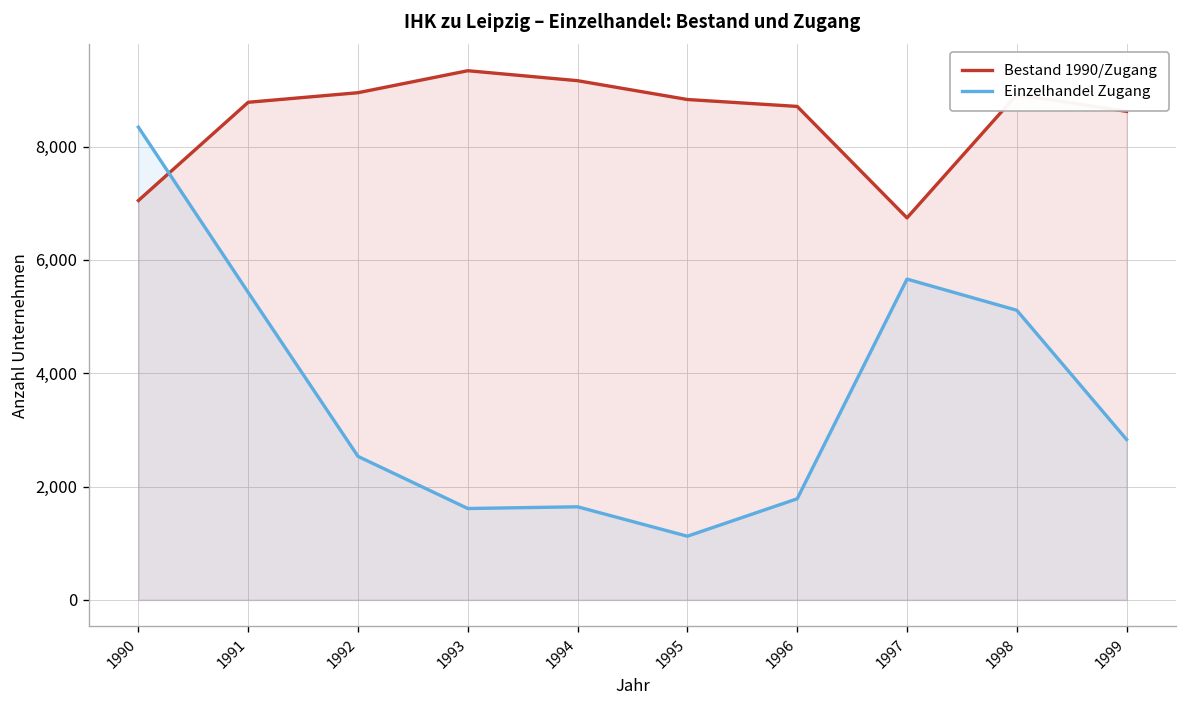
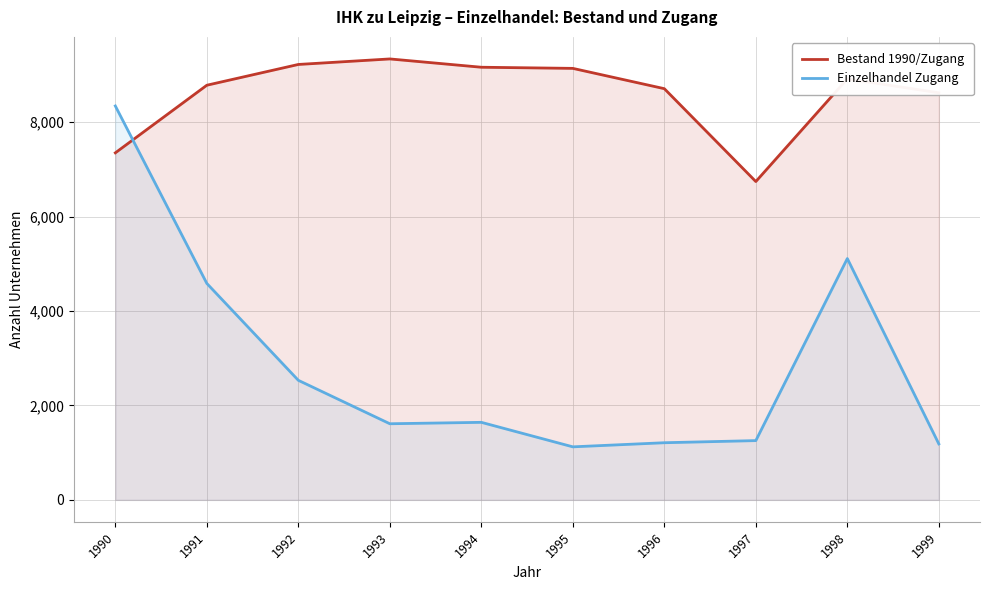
Bestand 1990/Zugang, 1990: 7,000 -> 7,400
Einzelhandel Zugang, 1991: 5,400 -> 4,600
Bestand 1990/Zugang, 1992: 9,000 -> 9,200
Bestand 1990/Zugang, 1995: 8,800 -> 9,100
Einzelhandel Zugang, 1996: 1,800 -> 1,200
Einzelhandel Zugang, 1997: 5,700 -> 1,300
Einzelhandel Zugang, 1999: 2,800 -> 1,200
